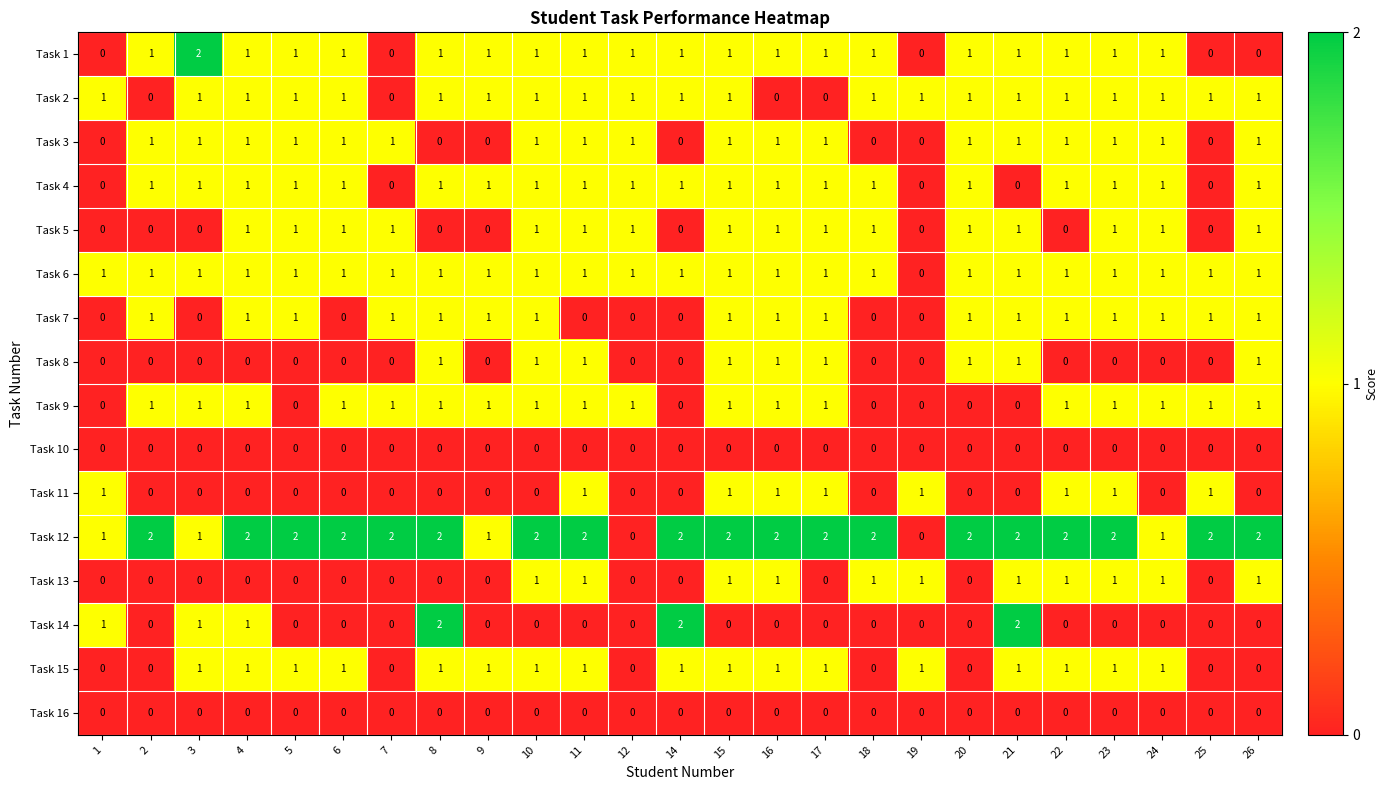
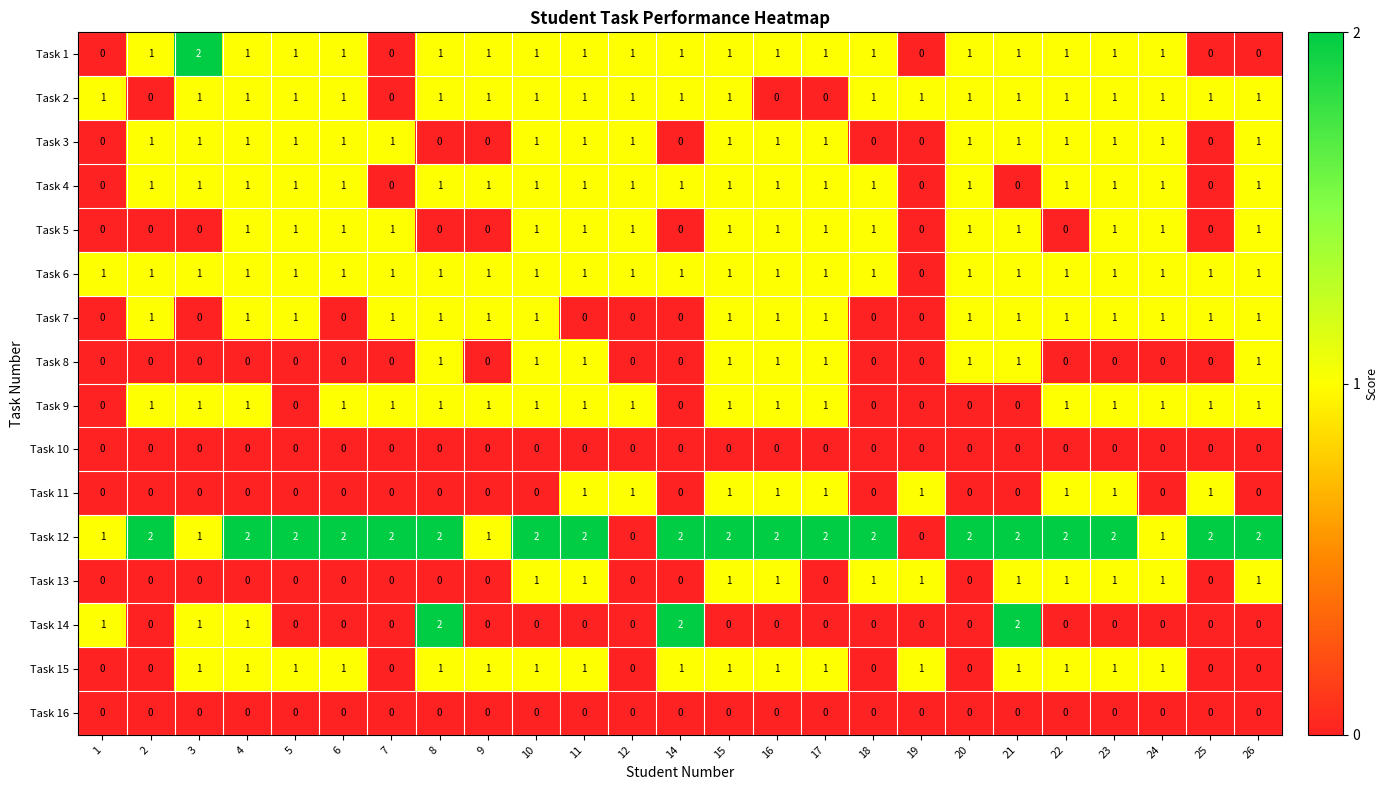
Task 11, 1: 1 -> 0
Task 11, 12: 0 -> 1
